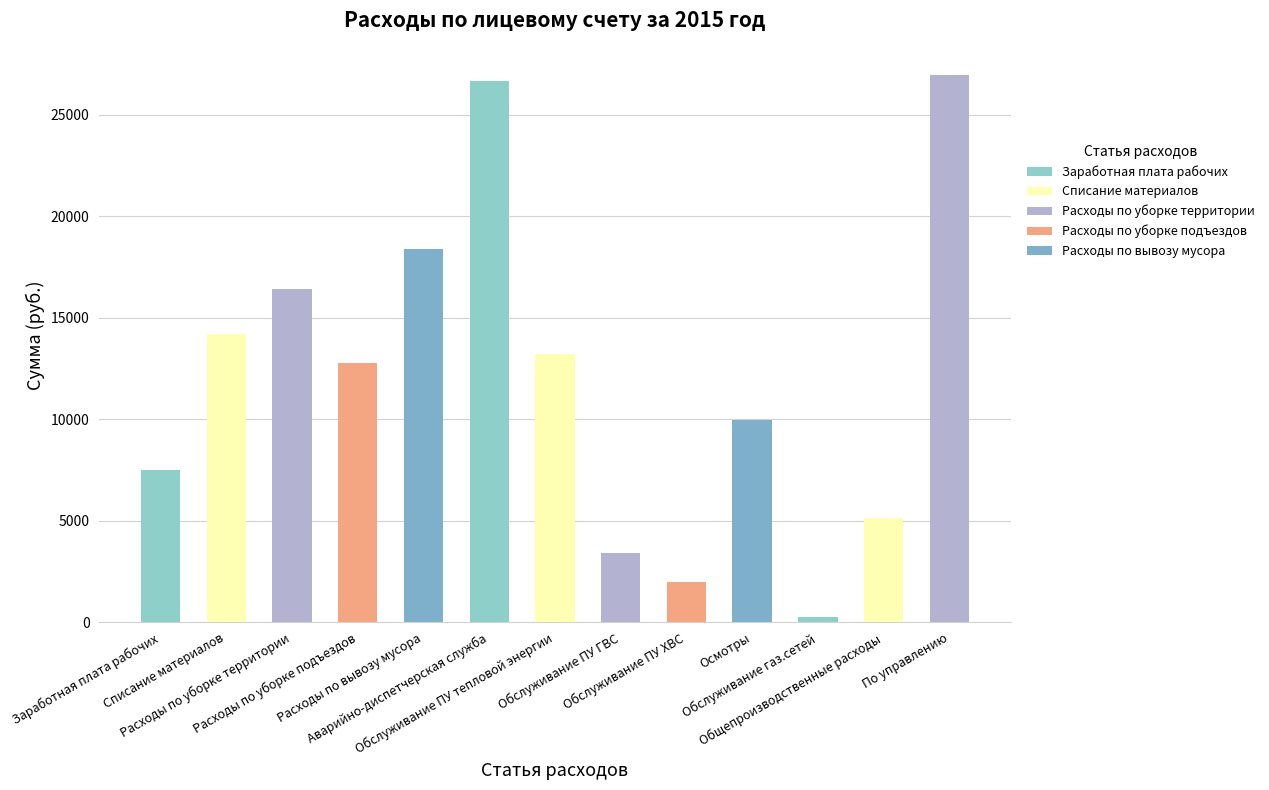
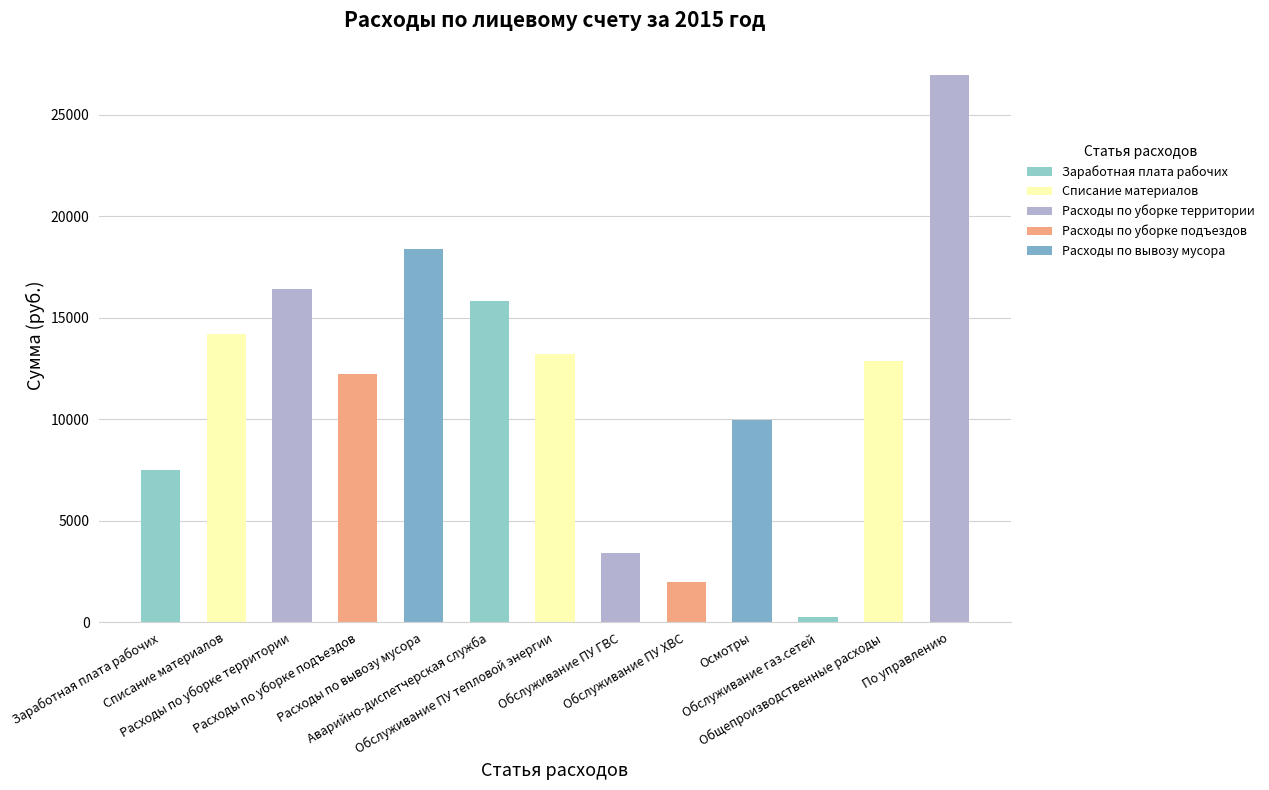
Расходы по уборке подъездов: 12800 -> 12300
Аварийно-диспетчерская служба: 26700 -> 15800
Общепроизводственные расходы: 5100 -> 12900
